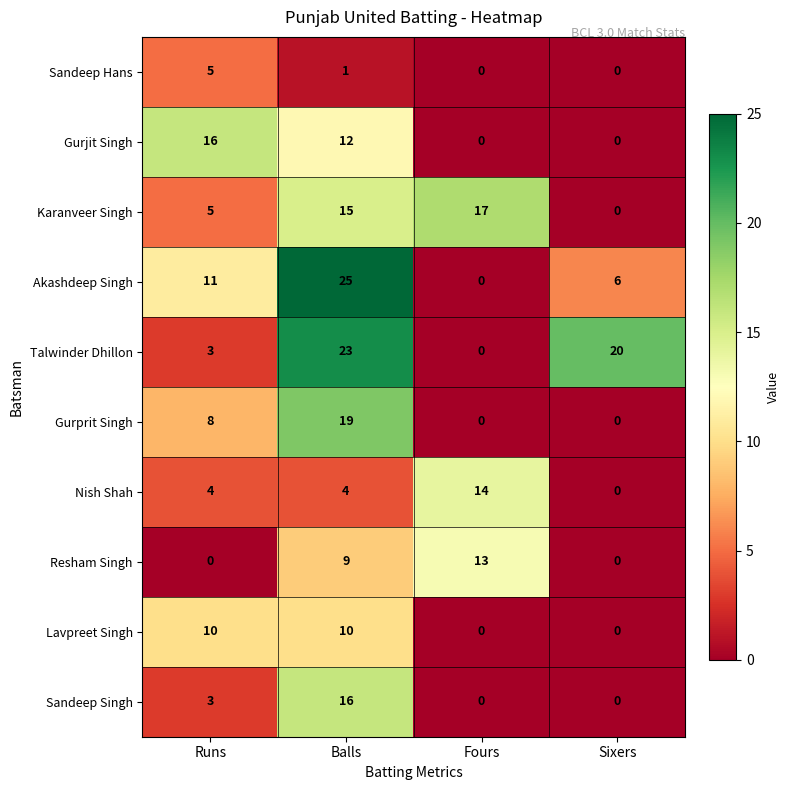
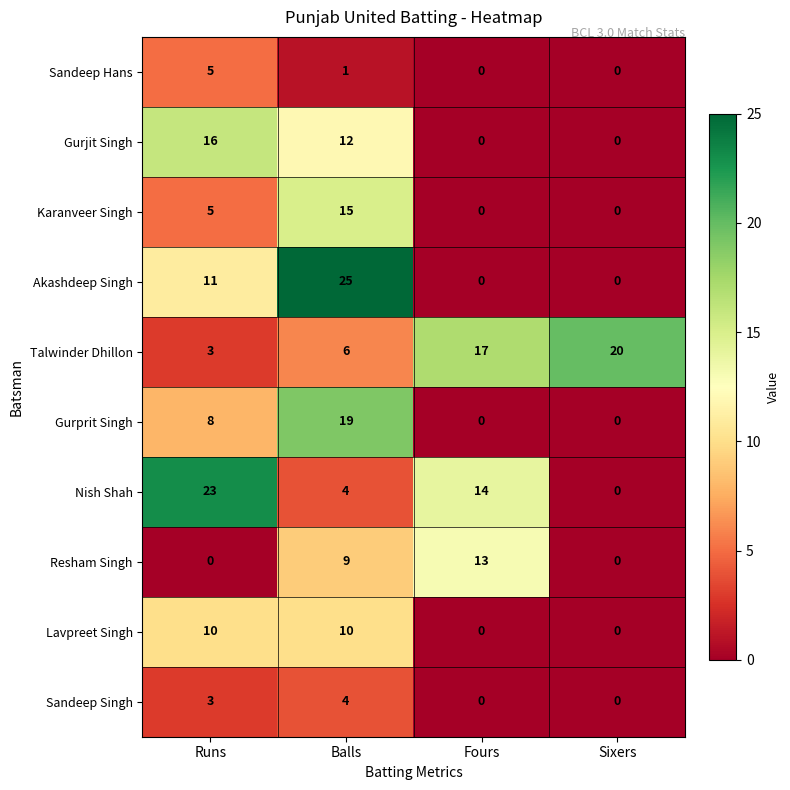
Karanveer Singh, Fours: 17 -> 0
Akashdeep Singh, Sixers: 6 -> 0
Talwinder Dhillon, Balls: 23 -> 6
Talwinder Dhillon, Fours: 0 -> 17
Nish Shah, Runs: 4 -> 23
Sandeep Singh, Balls: 16 -> 4
